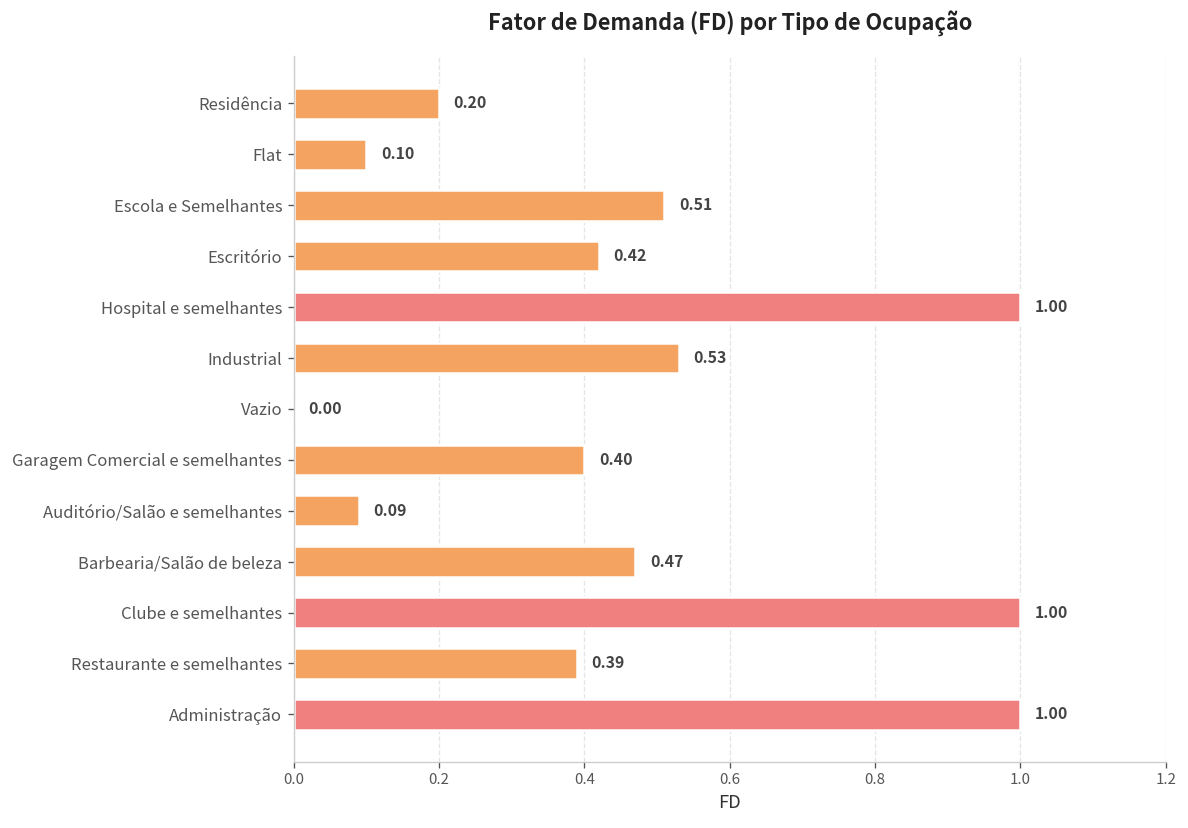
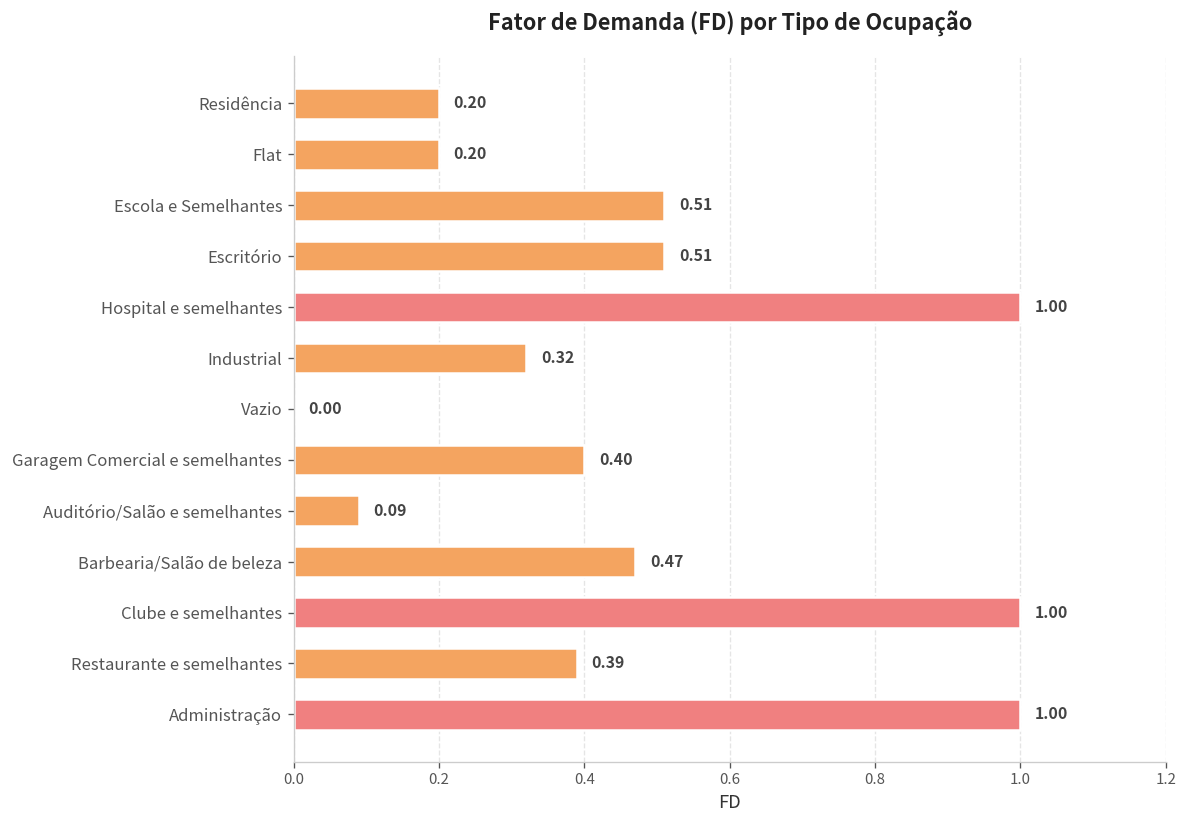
Flat: 0.10 -> 0.20
Escritório: 0.42 -> 0.51
Industrial: 0.53 -> 0.32
